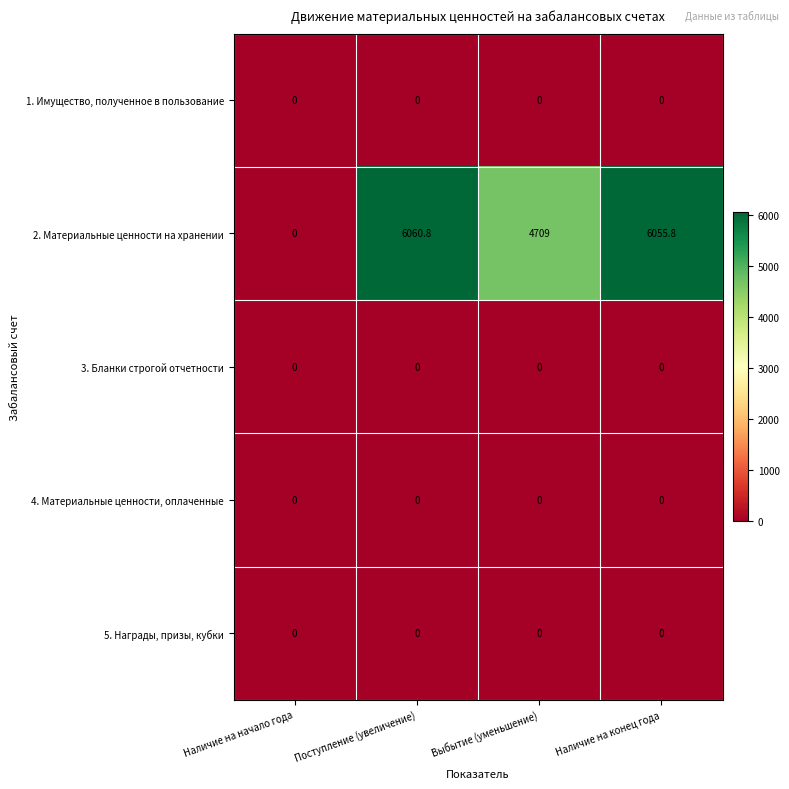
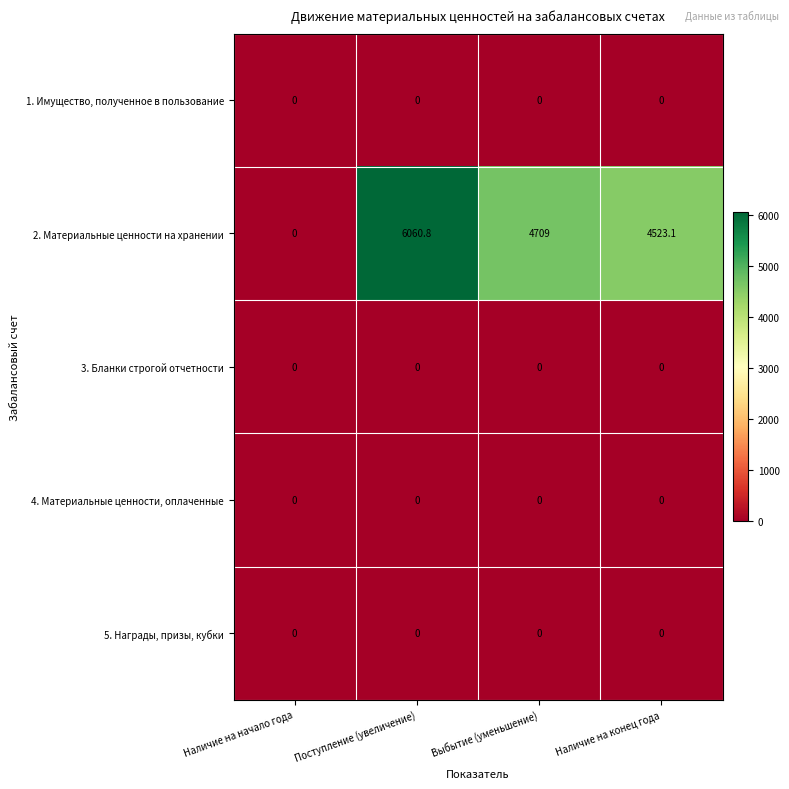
2. Материальные ценности на хранении, Наличие на конец года: 6055.8 -> 4523.1
